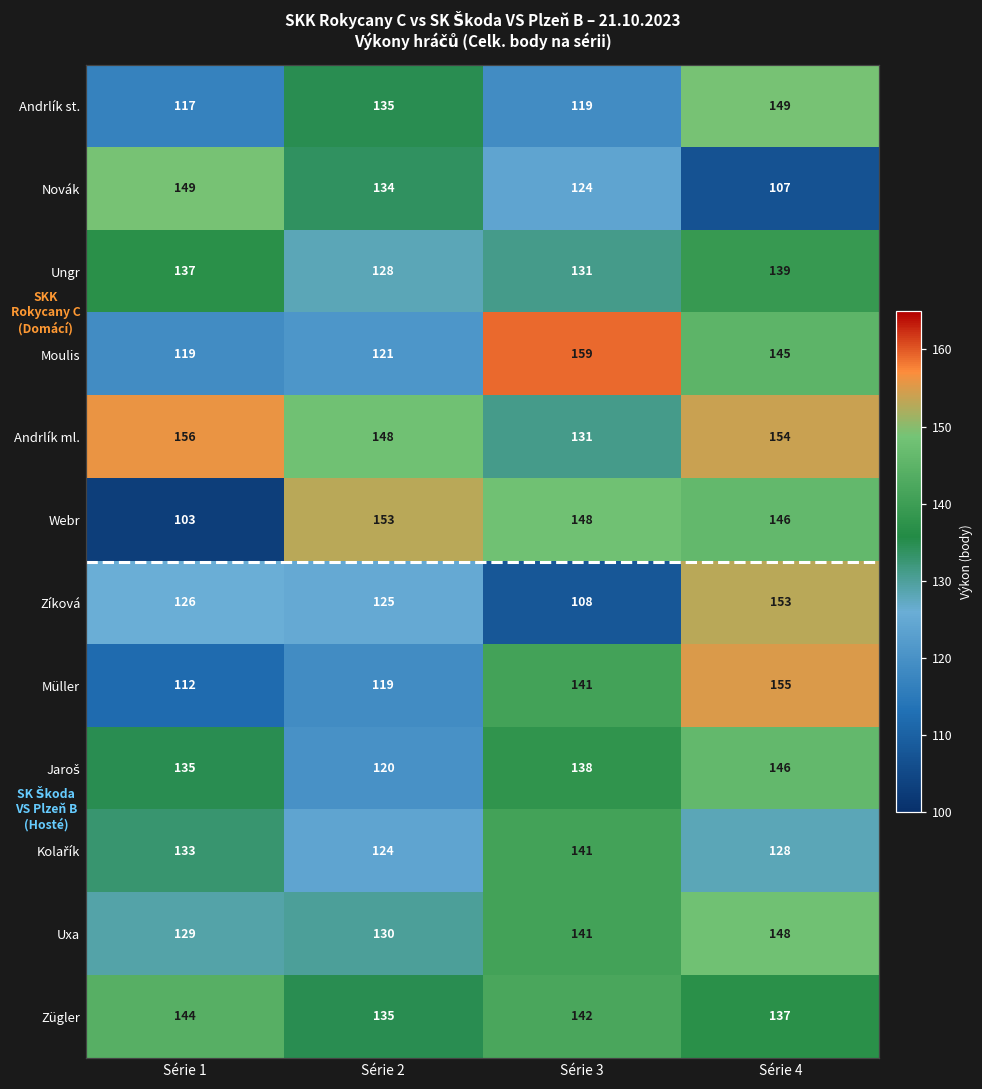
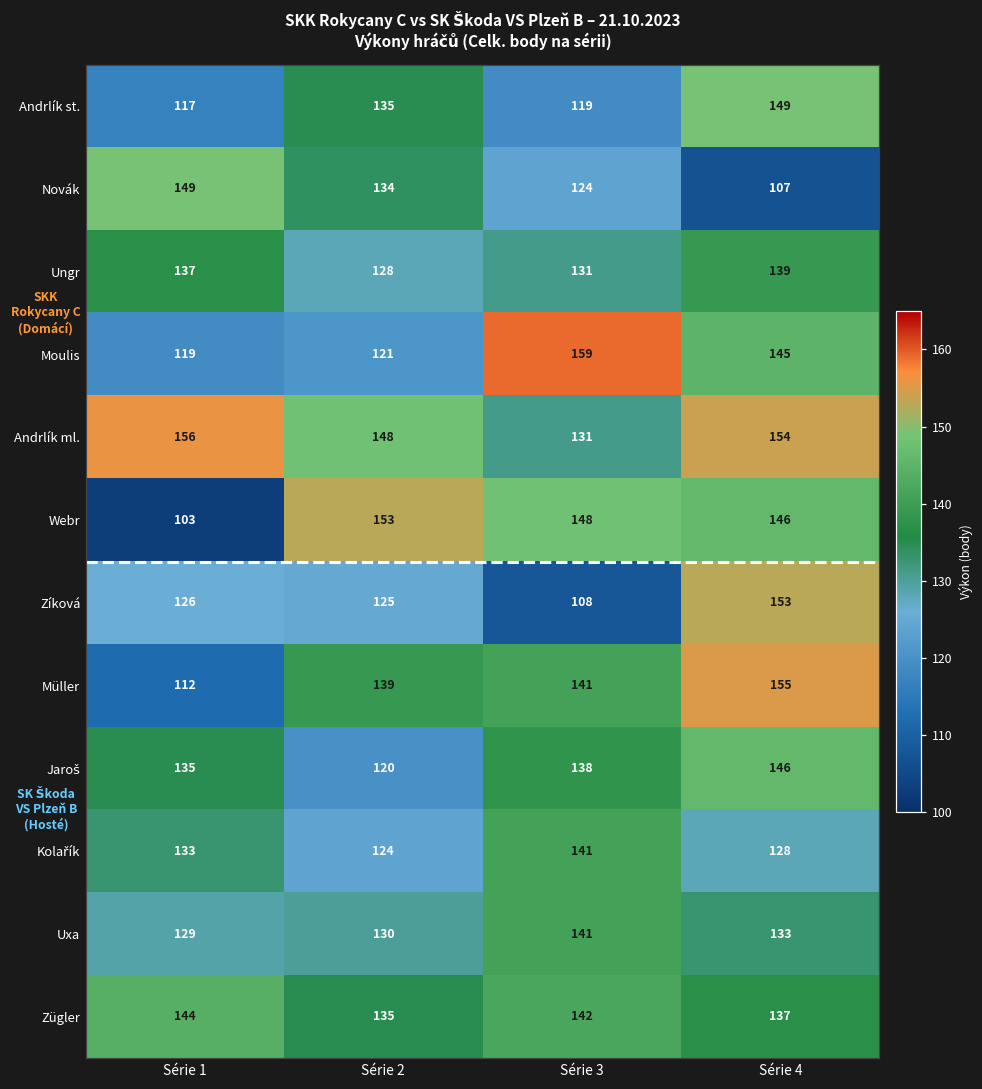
Müller, Série 2: 119 -> 139
Uxa, Série 4: 148 -> 133
